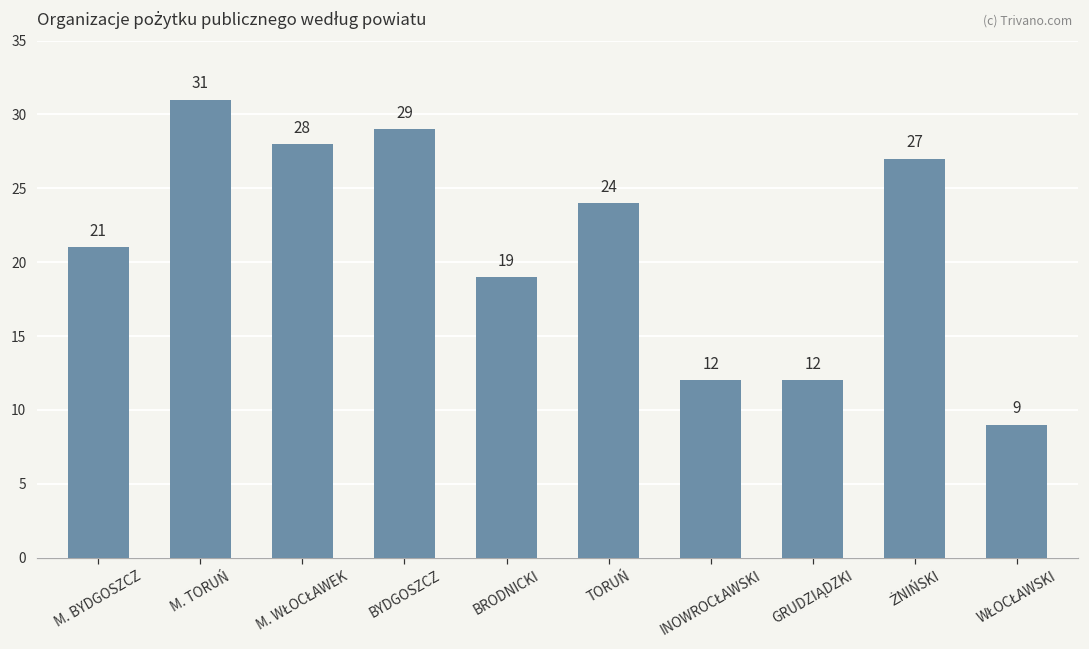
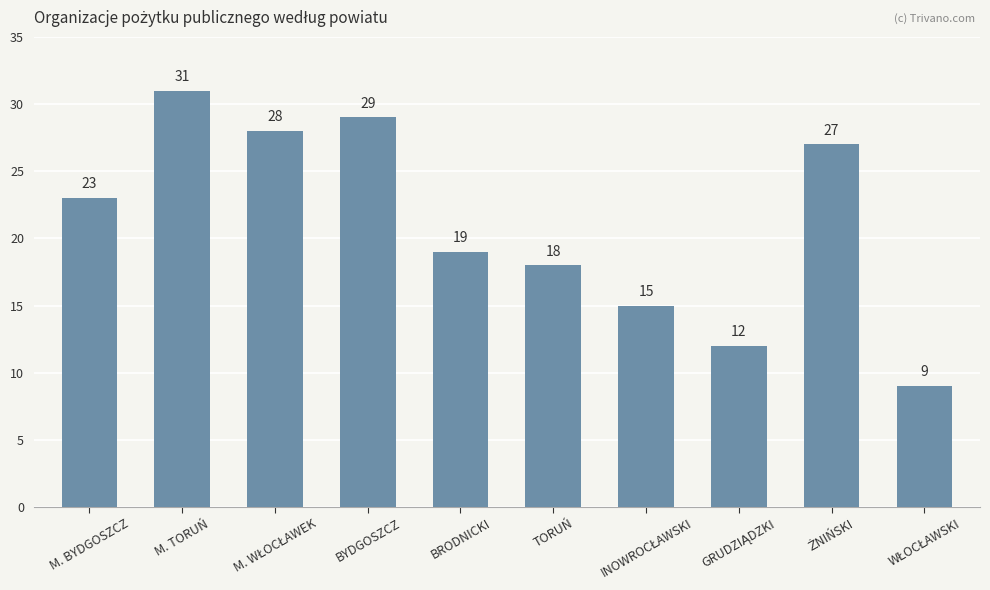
M. BYDGOSZCZ: 21 -> 23
TORUŃ: 24 -> 18
INOWROCŁAWSKI: 12 -> 15
